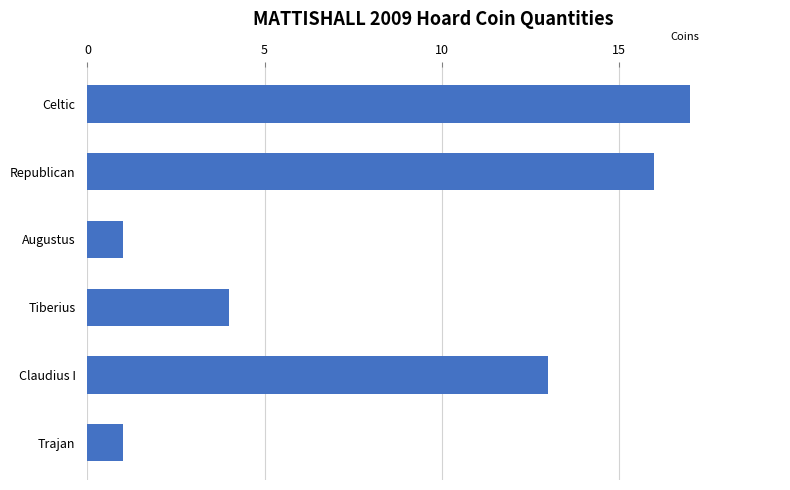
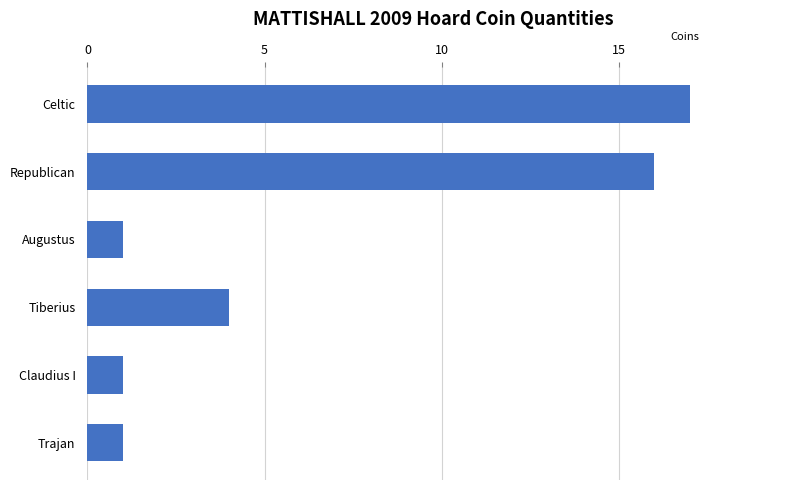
Claudius I: 13 -> 1
